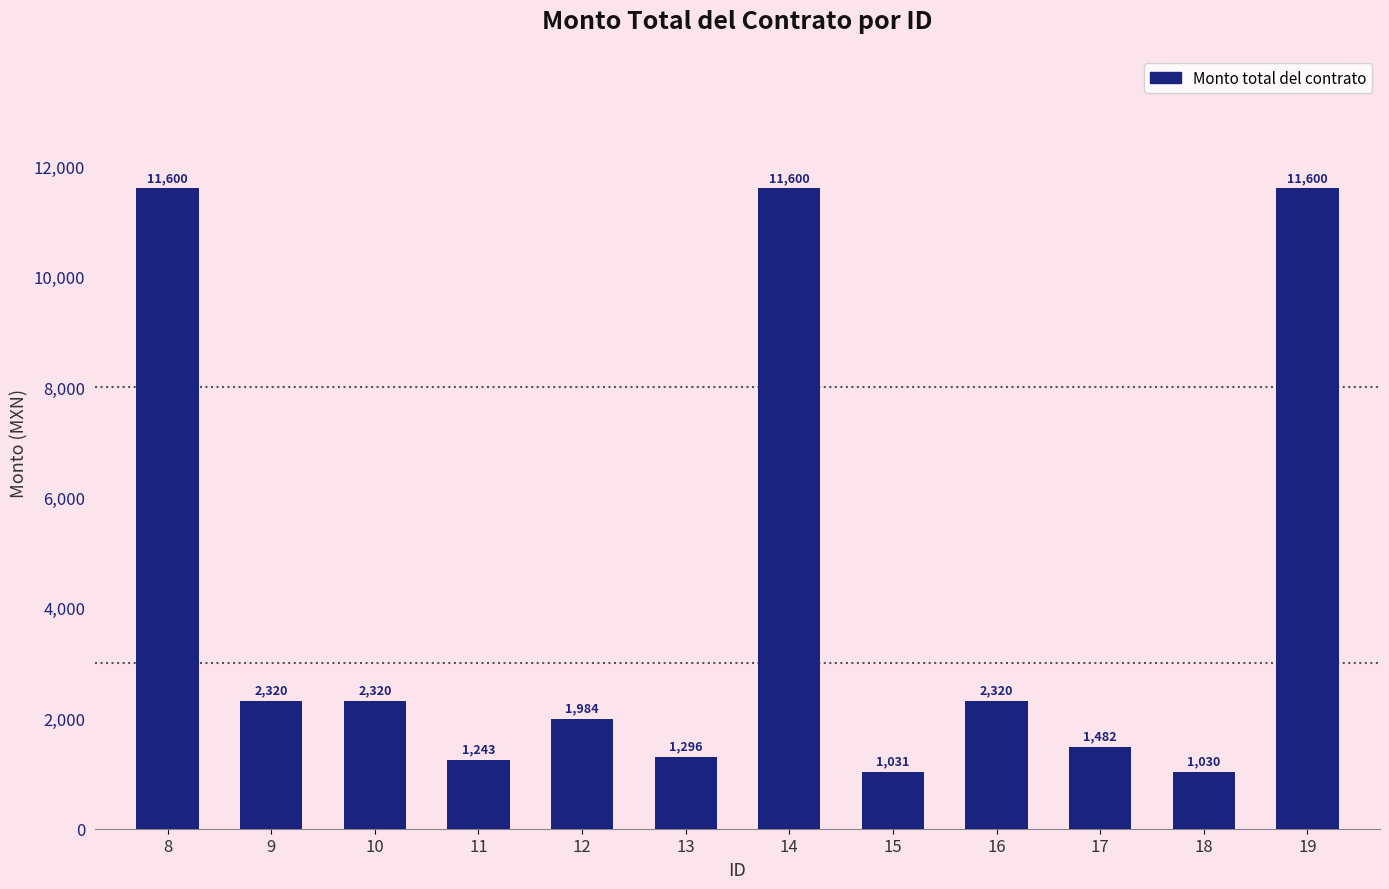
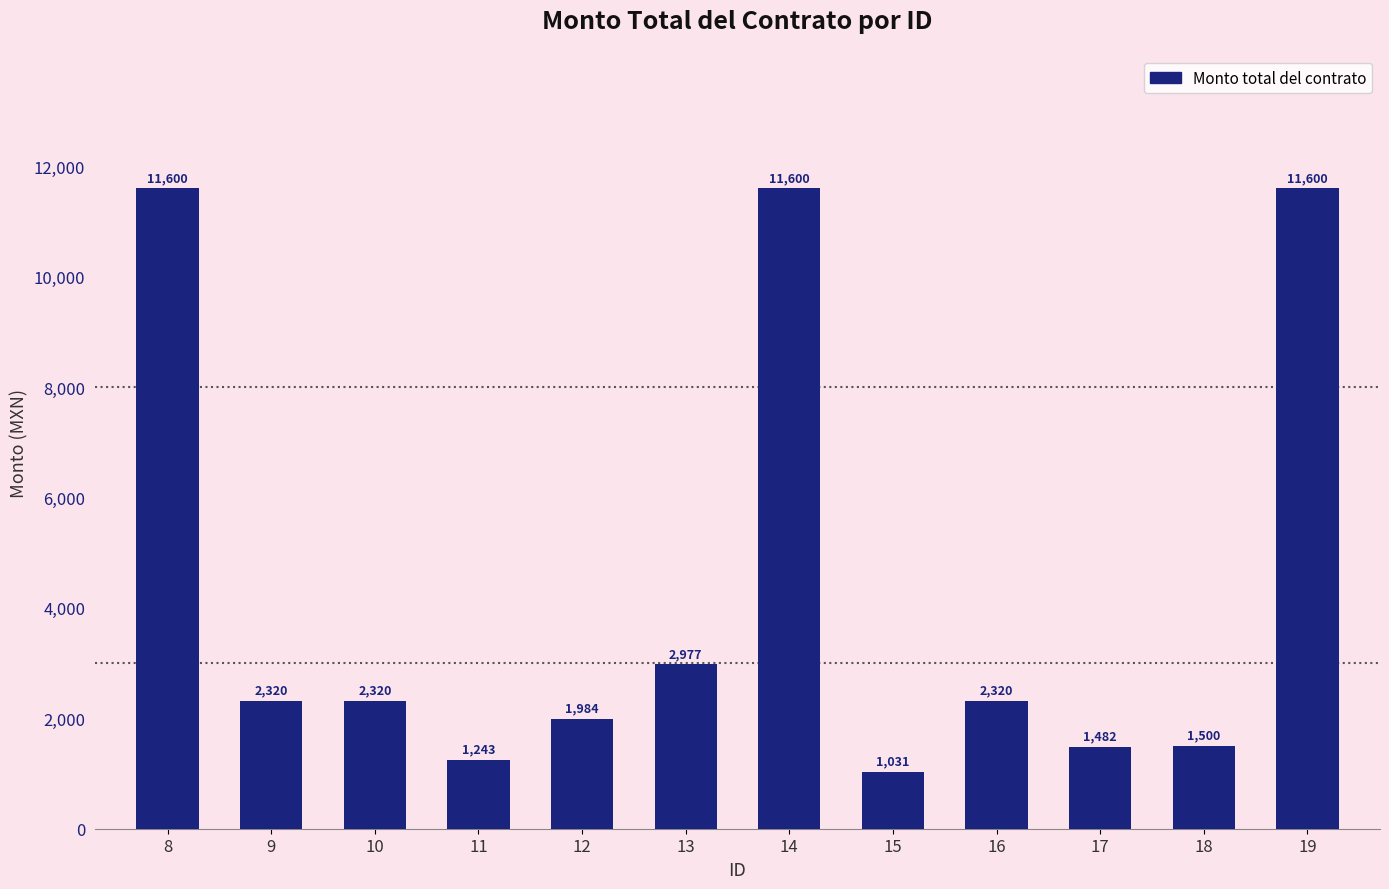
13: 1,296 -> 2,977
18: 1,030 -> 1,500
